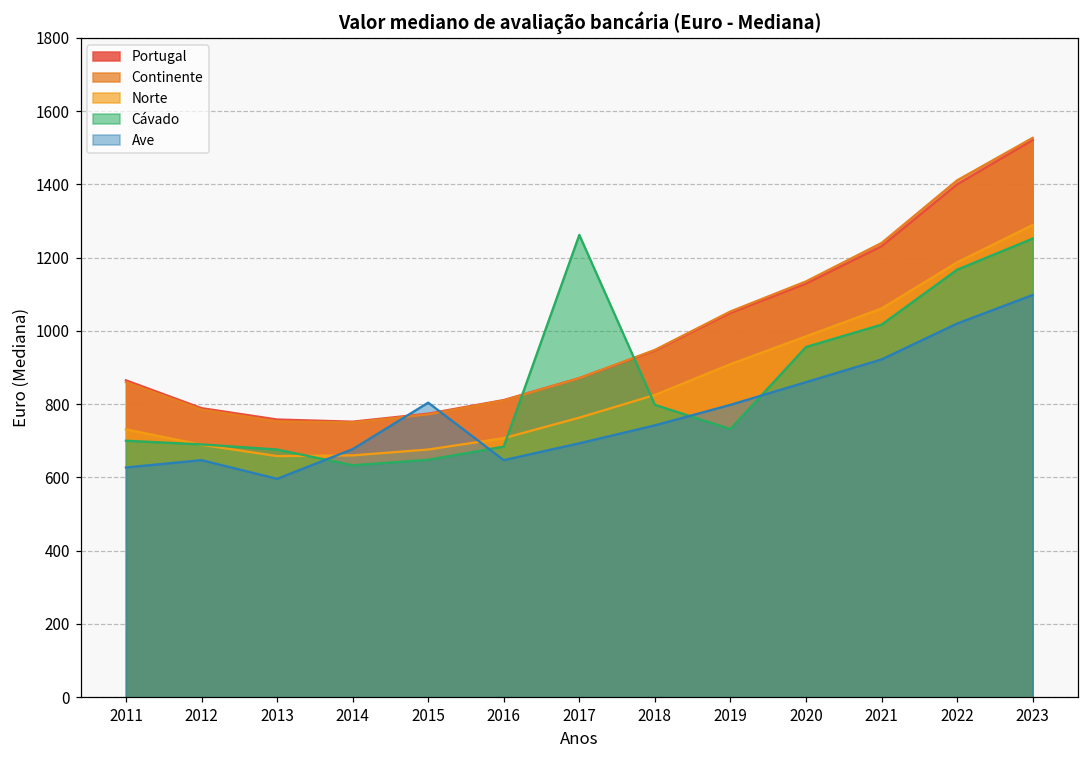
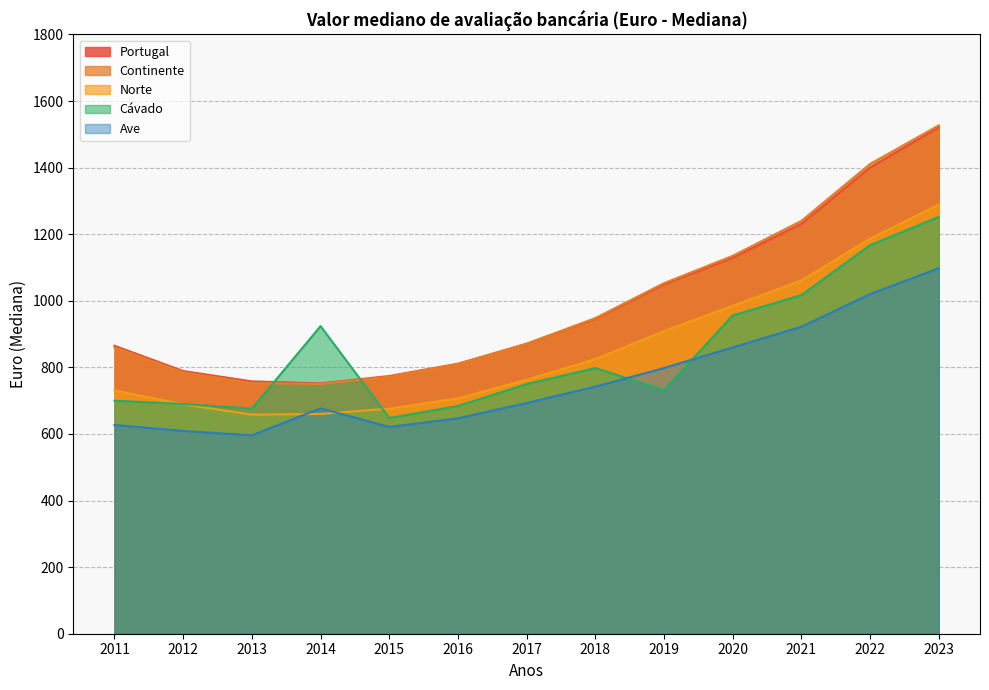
Ave, 2012: 650 -> 610
Cávado, 2014: 630 -> 920
Ave, 2015: 800 -> 620
Cávado, 2017: 1260 -> 750
